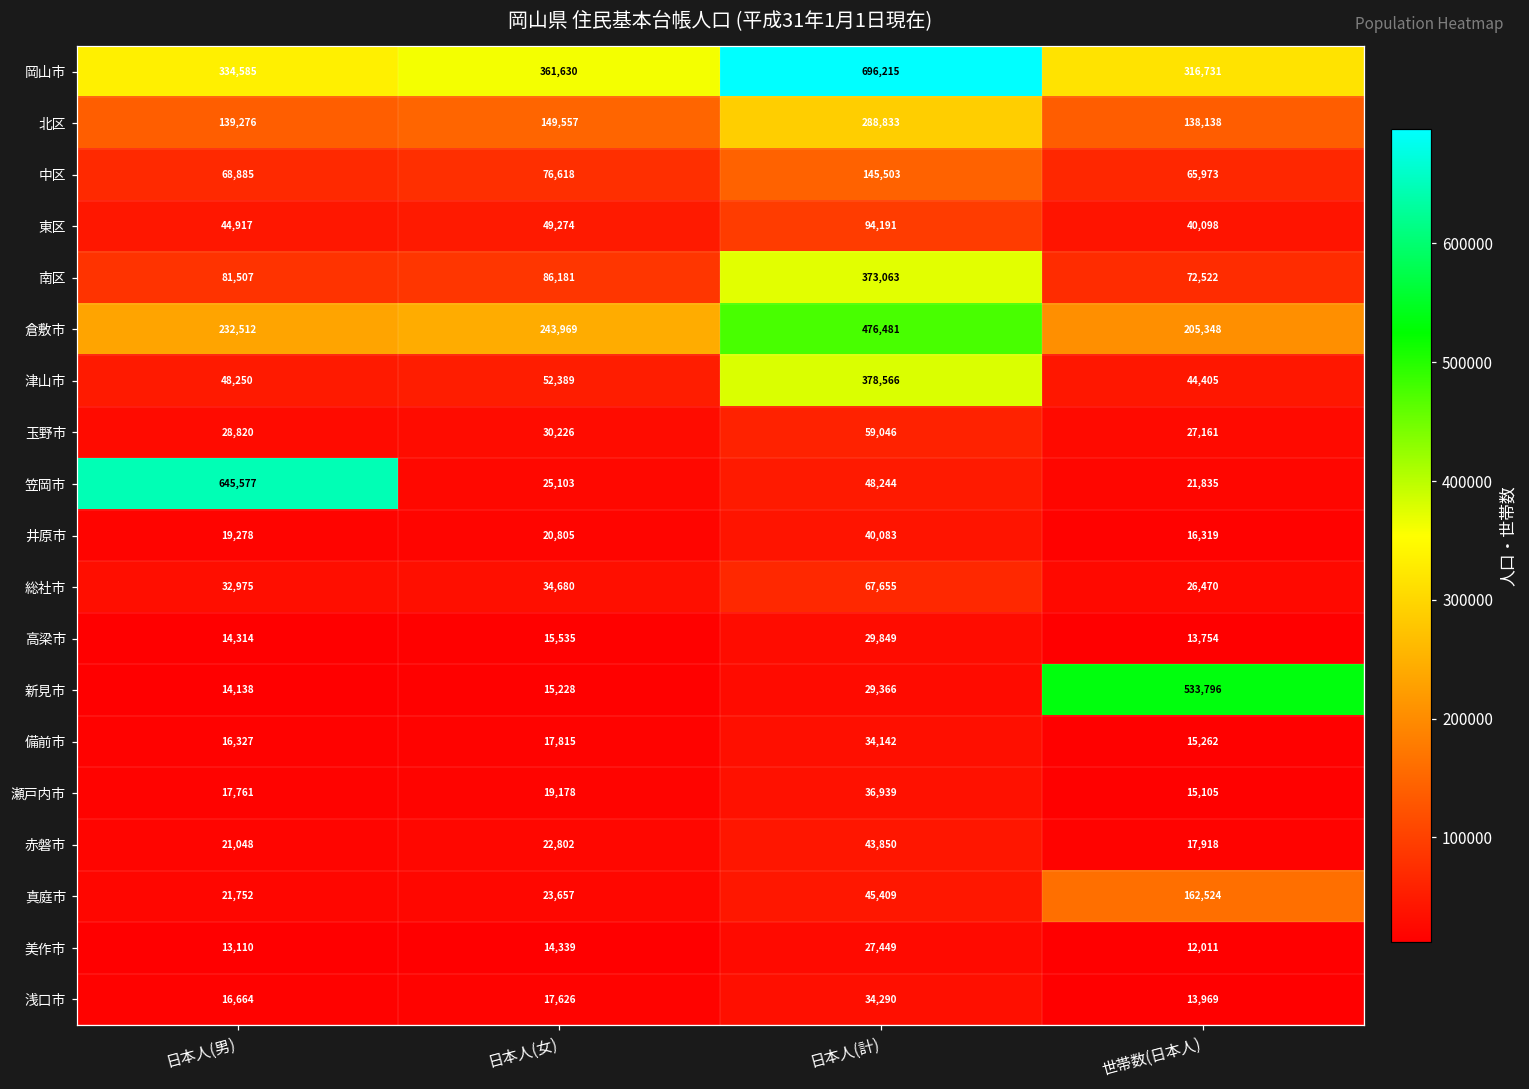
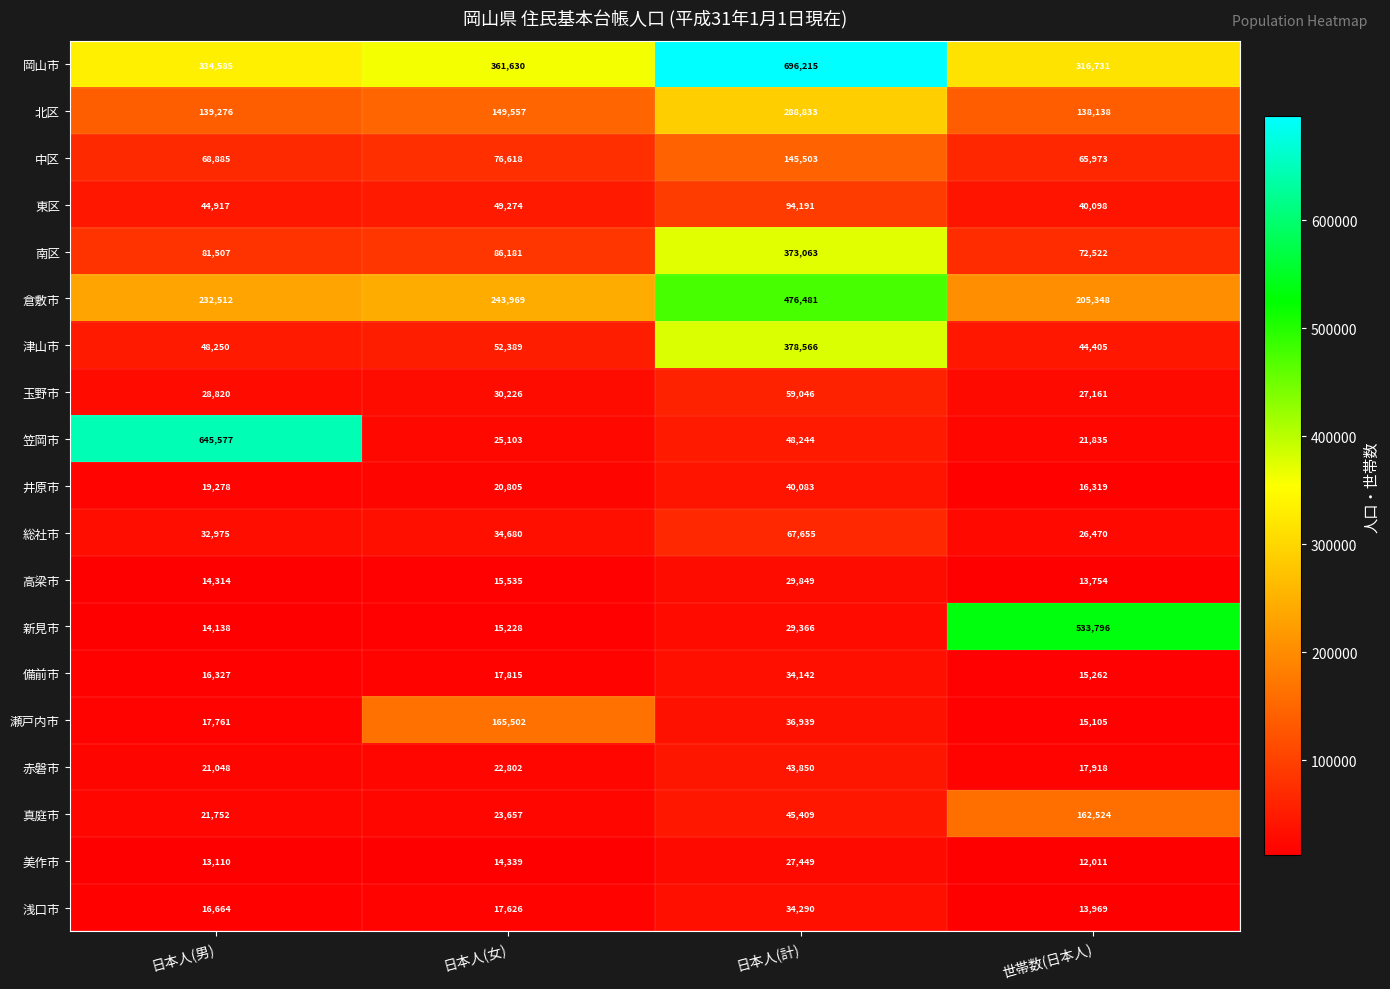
瀬戸内市, 日本人(女): 19,178 -> 165,502
